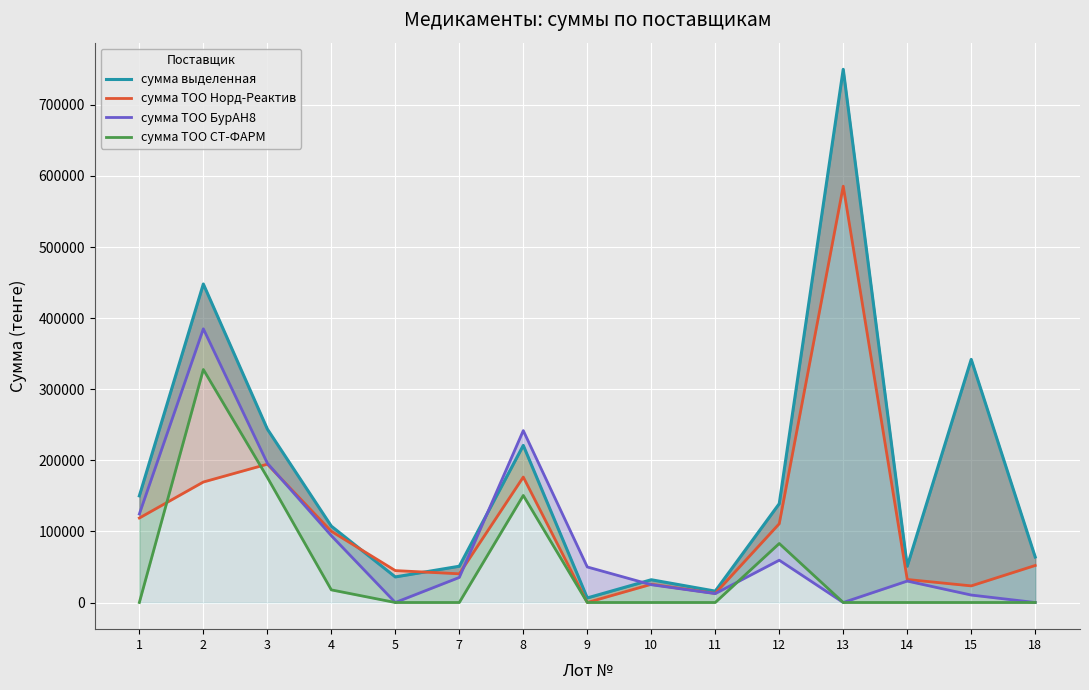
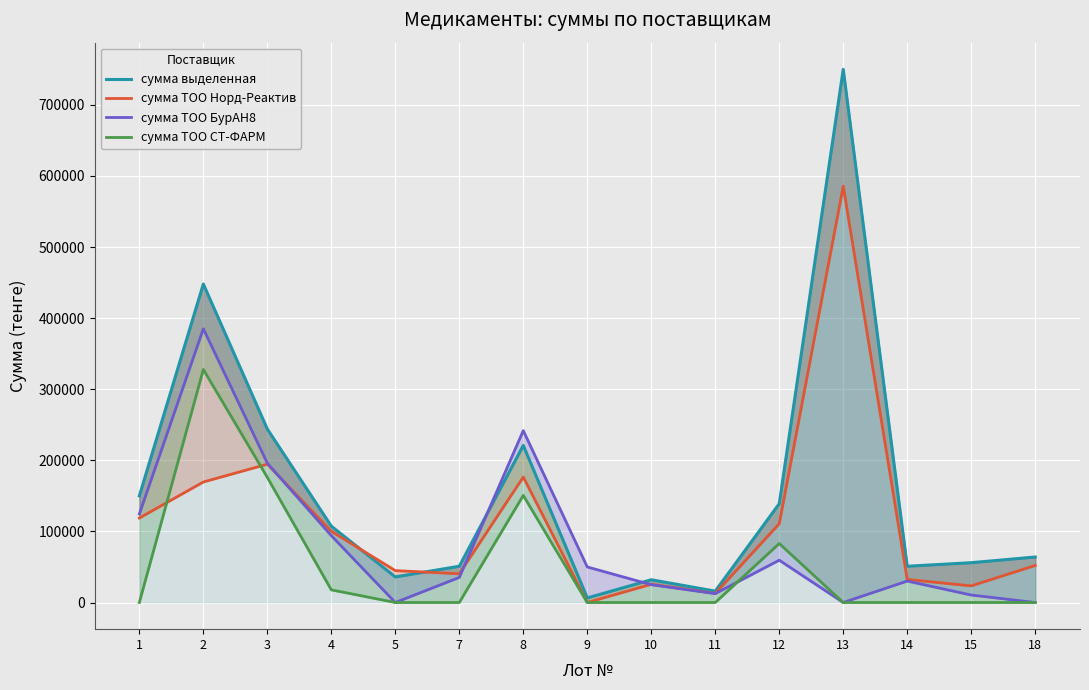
сумма выделенная, 15: 340000 -> 60000
